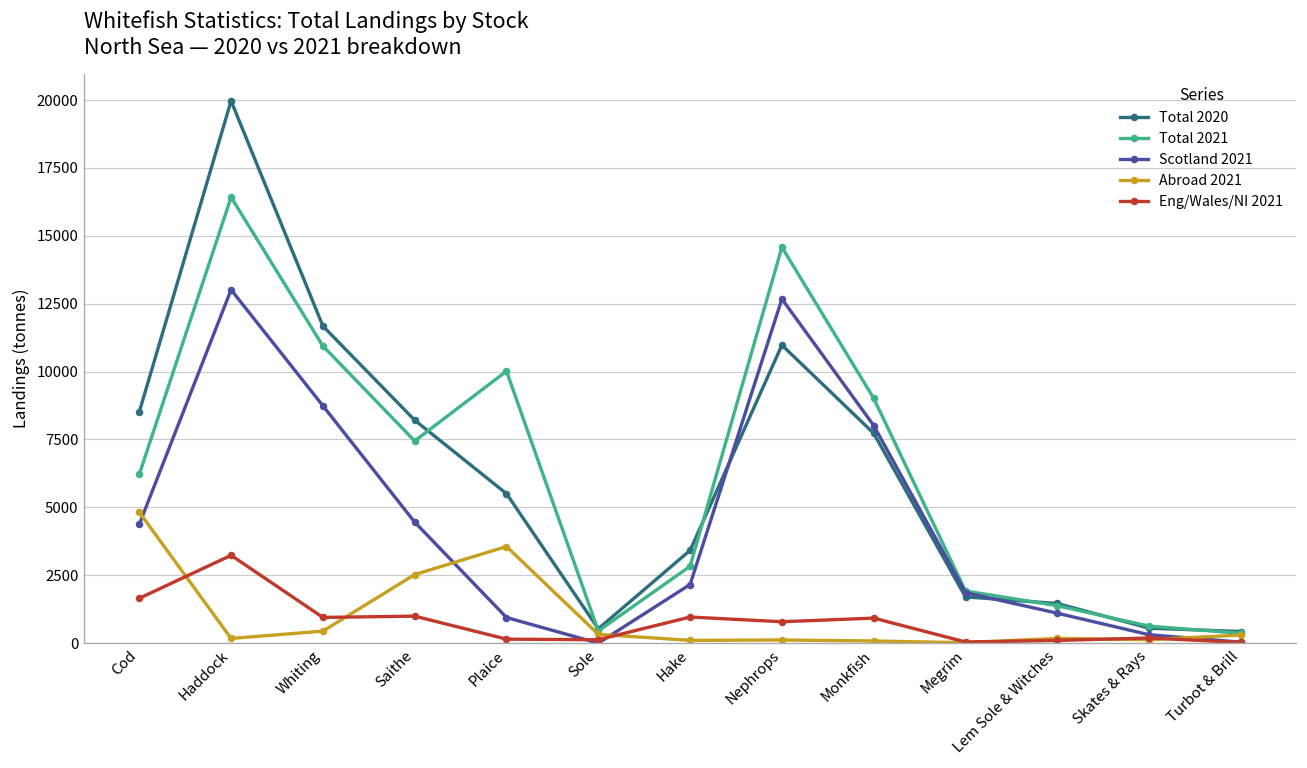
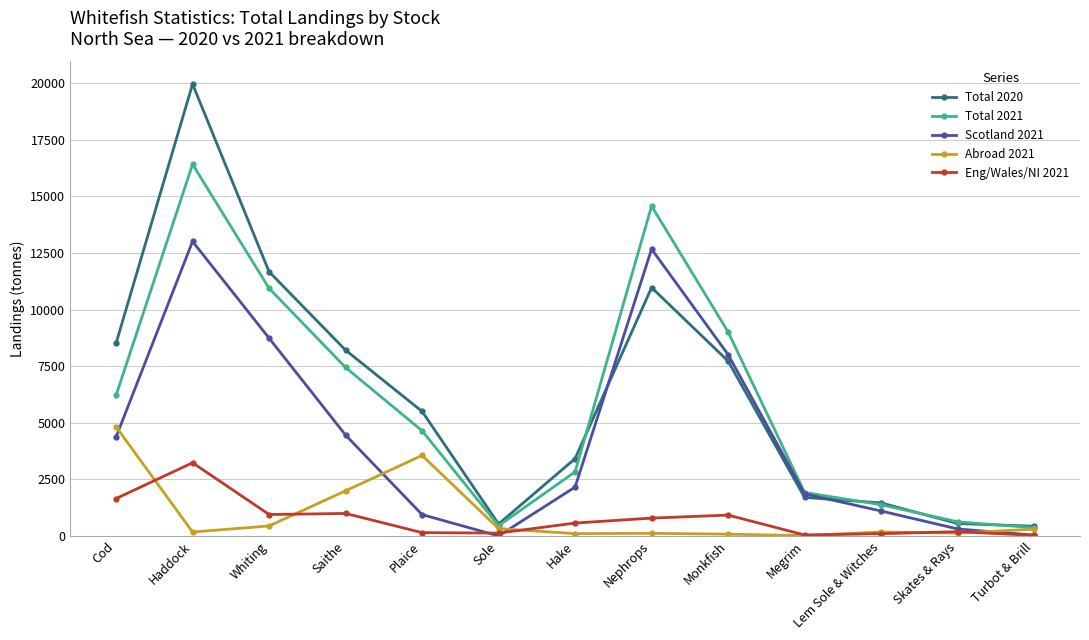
Abroad 2021, Saithe: 2500 -> 2000
Total 2021, Plaice: 10000 -> 4600
Eng/Wales/NI 2021, Hake: 1000 -> 600
